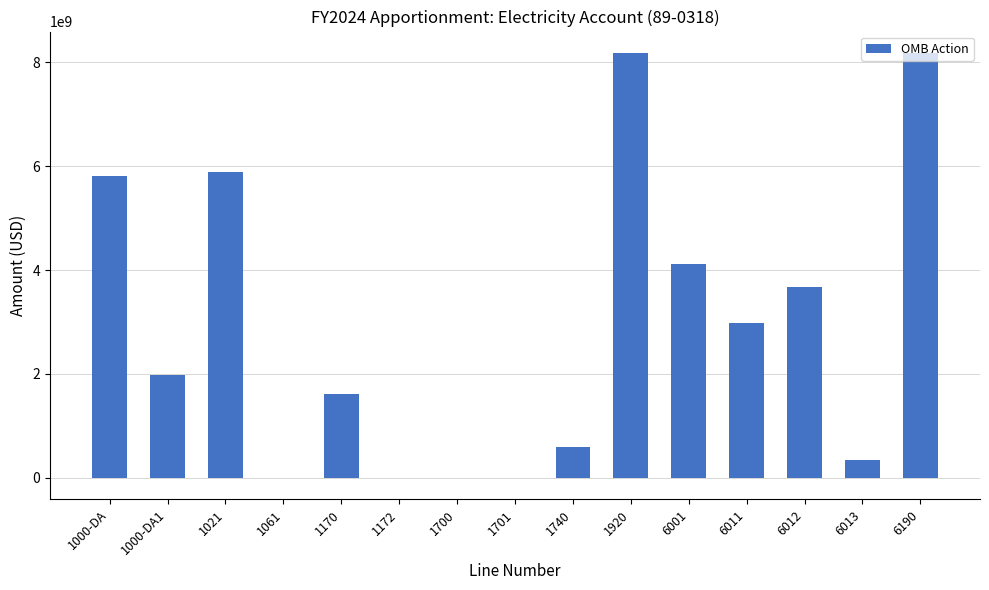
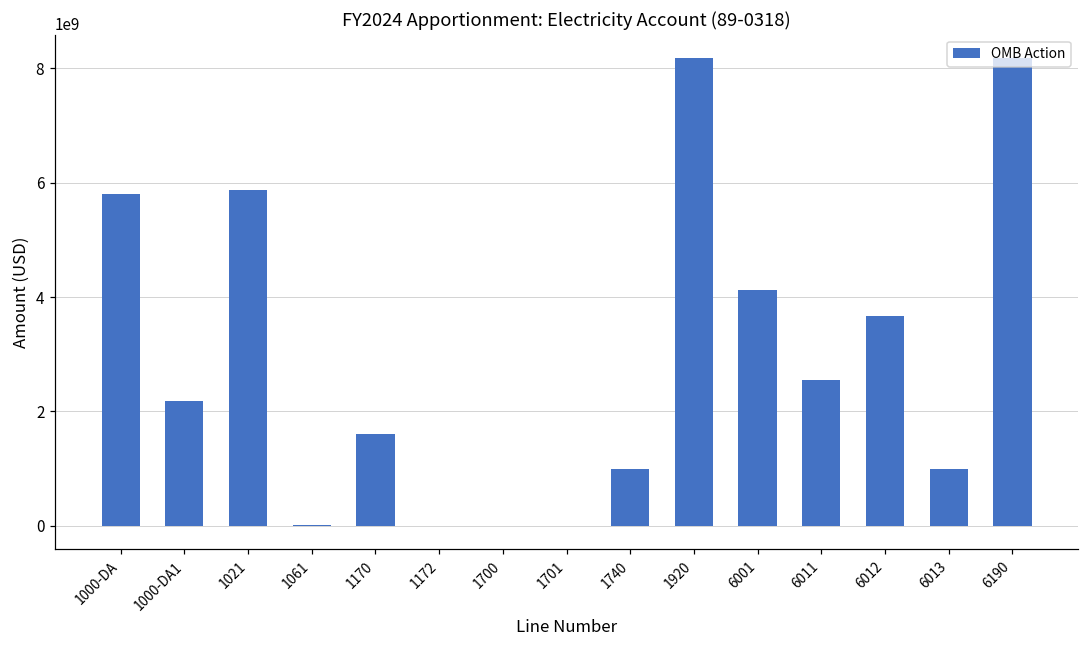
1000-DA1: 2000000000 -> 2200000000
1740: 600000000 -> 1000000000
6011: 3000000000 -> 2500000000
6013: 300000000 -> 1000000000
